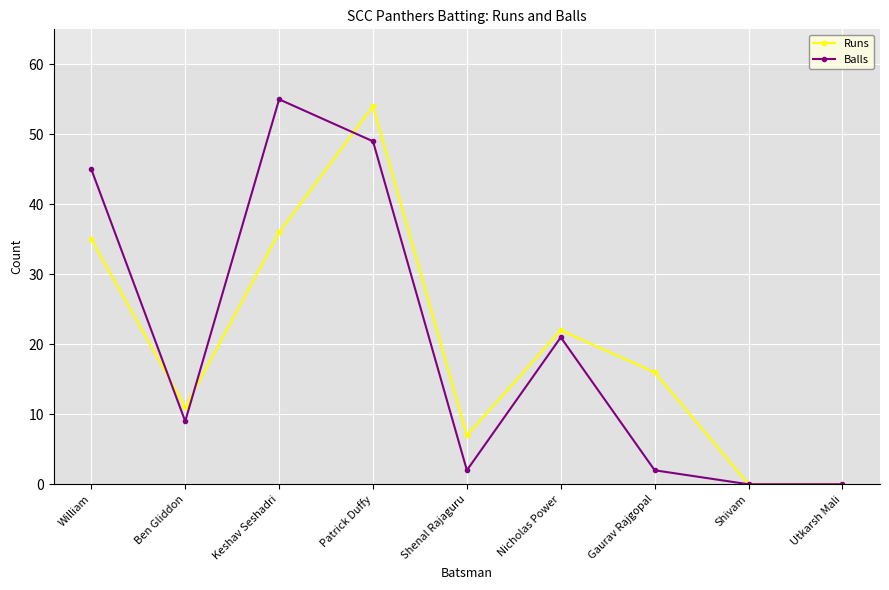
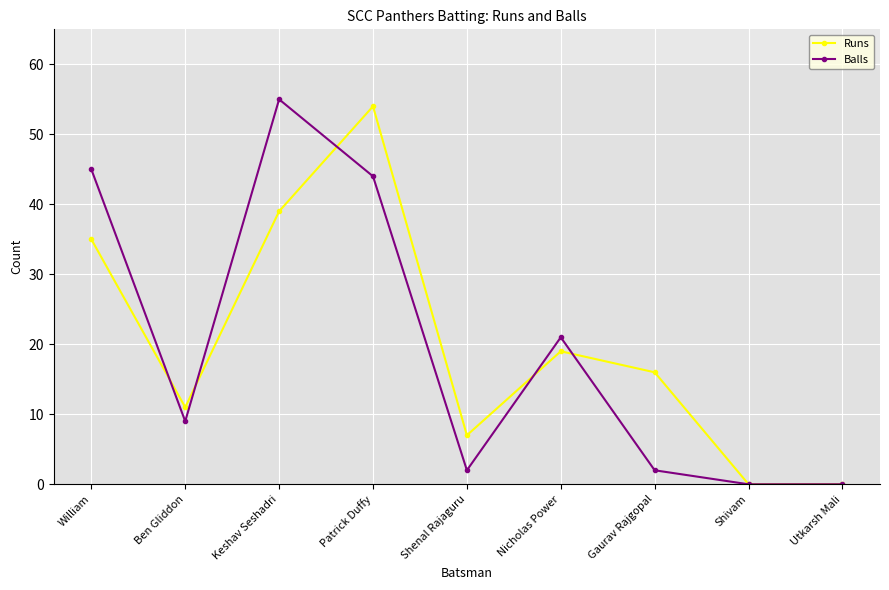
Runs, Keshav Seshadri: 36 -> 39
Balls, Patrick Duffy: 49 -> 44
Runs, Nicholas Power: 22 -> 19
